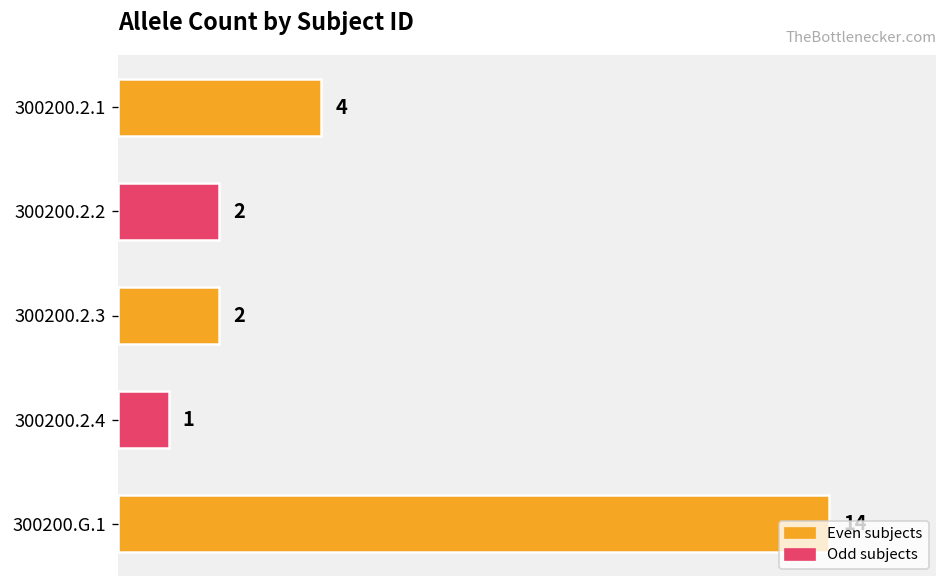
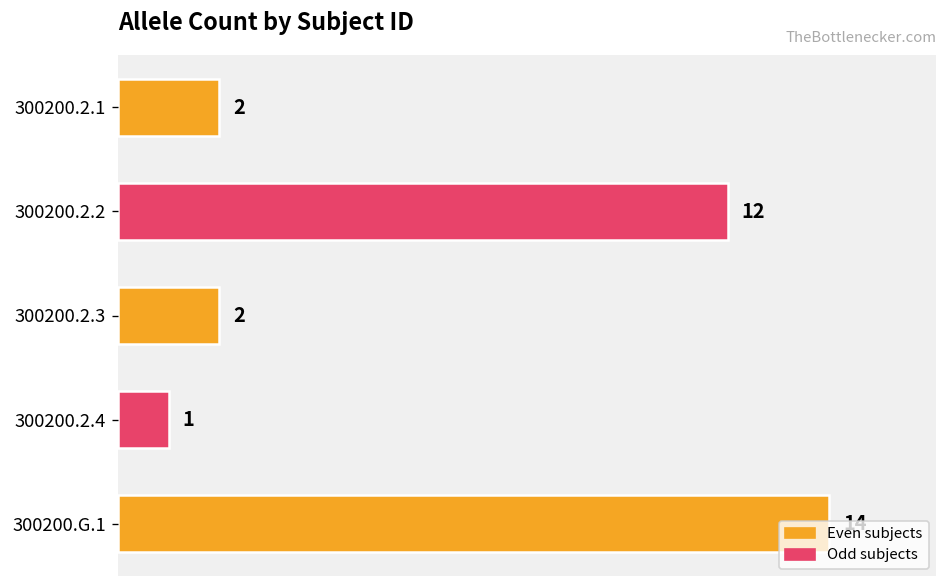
300200.2.1: 4 -> 2
300200.2.2: 2 -> 12
